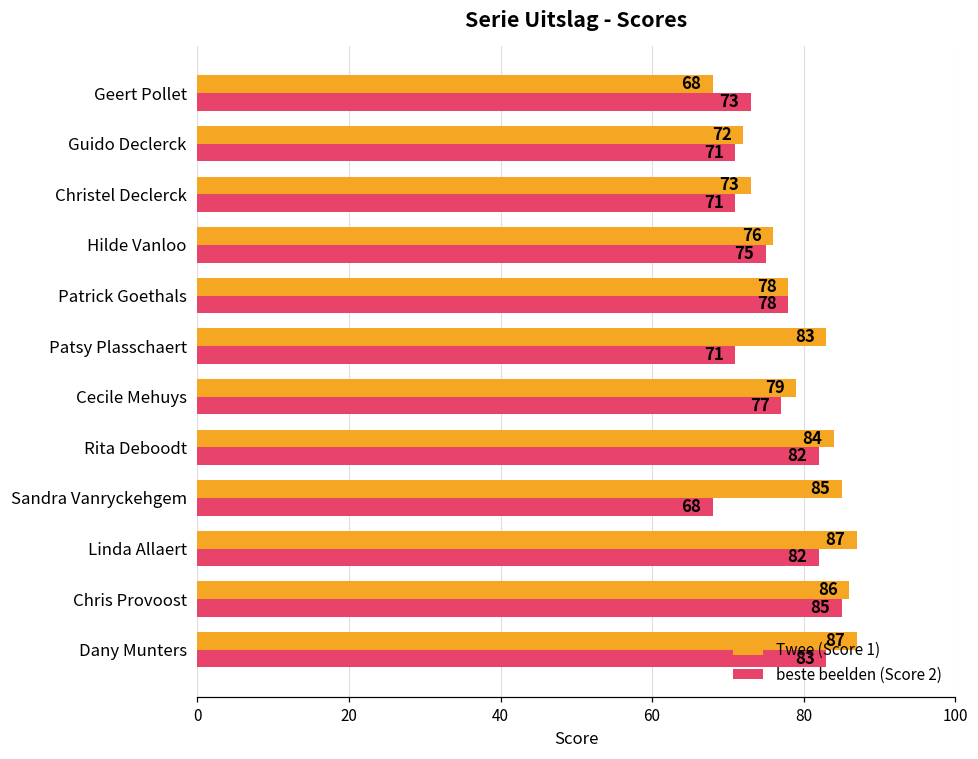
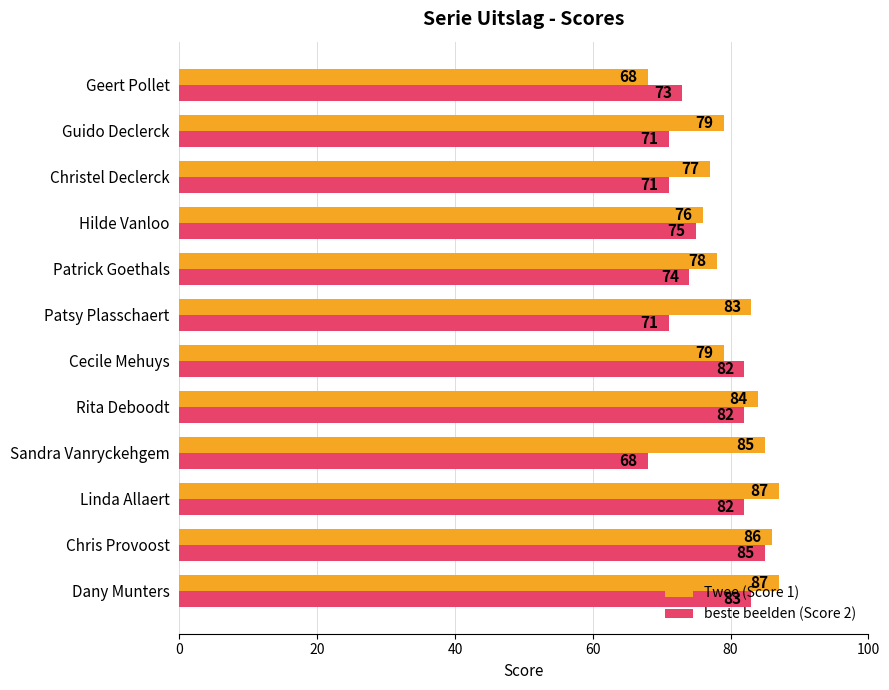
Twee (Score 1), Guido Declerck: 72 -> 79
Twee (Score 1), Christel Declerck: 73 -> 77
beste beelden (Score 2), Patrick Goethals: 78 -> 74
beste beelden (Score 2), Cecile Mehuys: 77 -> 82
